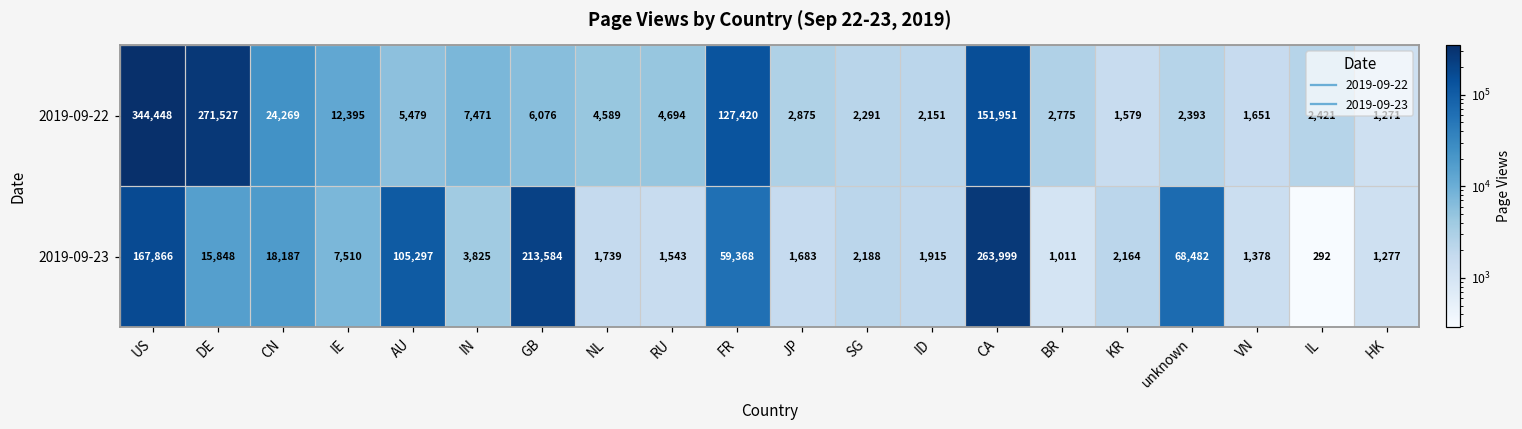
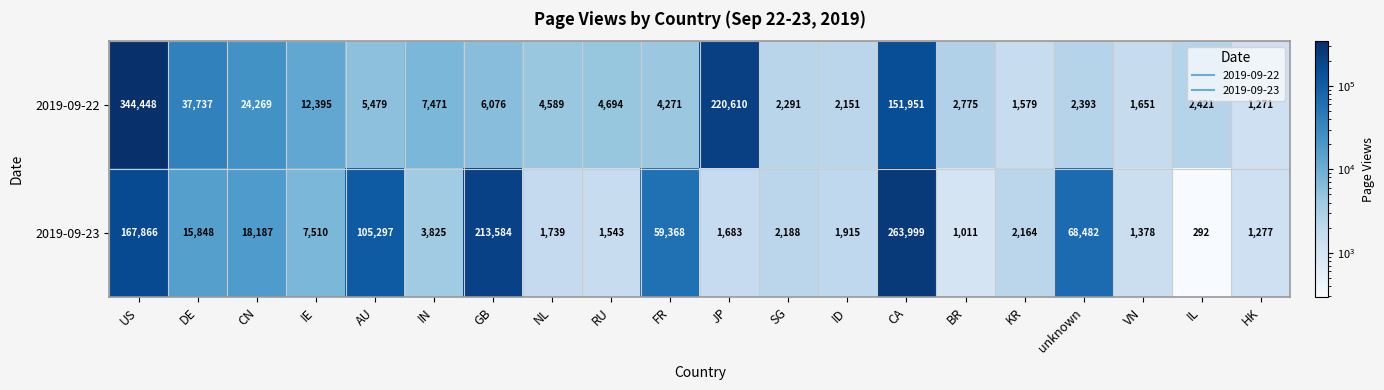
2019-09-22, DE: 271,527 -> 37,737
2019-09-22, FR: 127,420 -> 4,271
2019-09-22, JP: 2,875 -> 220,610
